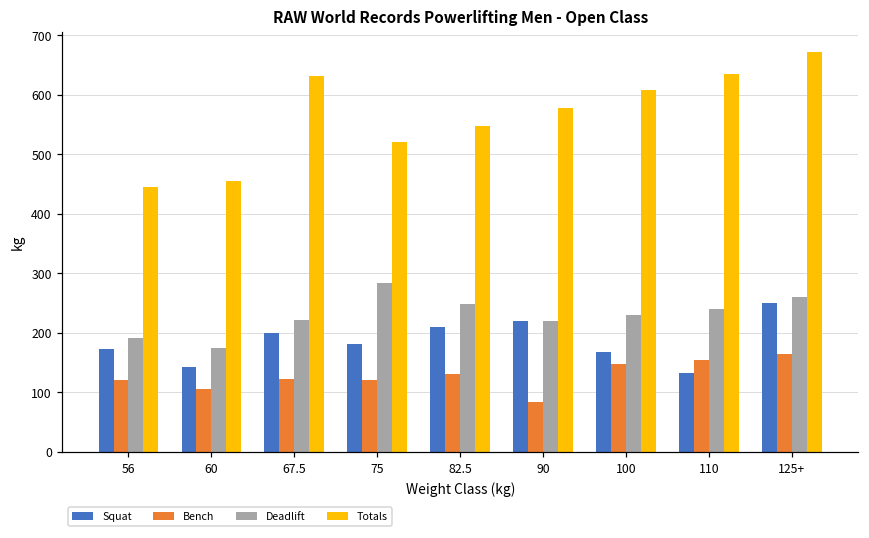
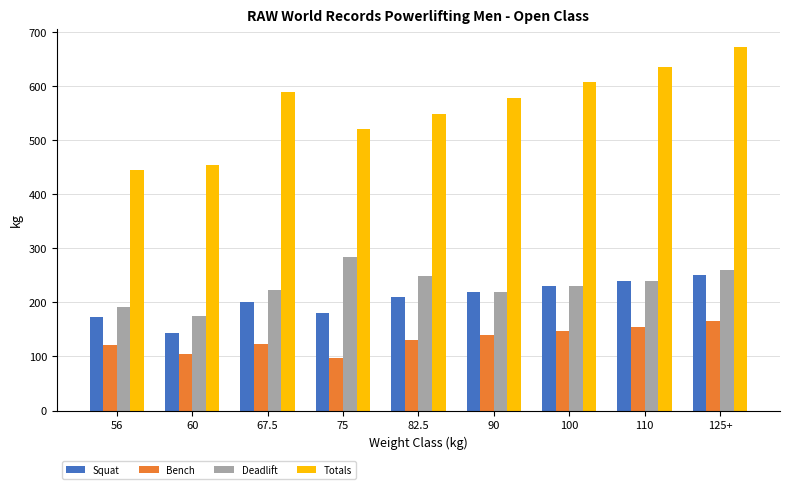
Totals, 67.5: 630 -> 590
Bench, 75: 120 -> 100
Bench, 90: 80 -> 140
Squat, 100: 170 -> 230
Squat, 110: 130 -> 240
